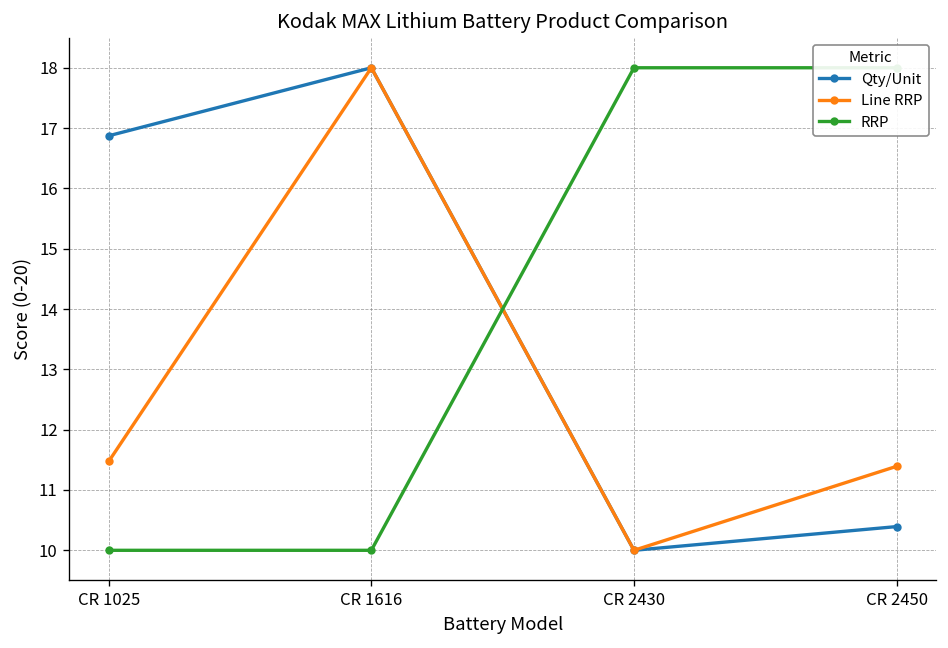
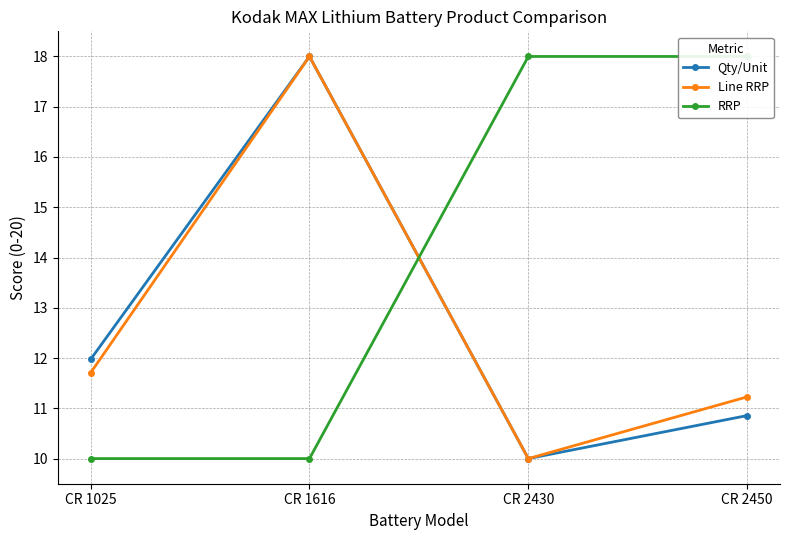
Qty/Unit, CR 1025: 16.9 -> 12.0
Line RRP, CR 1025: 11.5 -> 11.7
Qty/Unit, CR 2450: 10.4 -> 10.9
Line RRP, CR 2450: 11.4 -> 11.2
